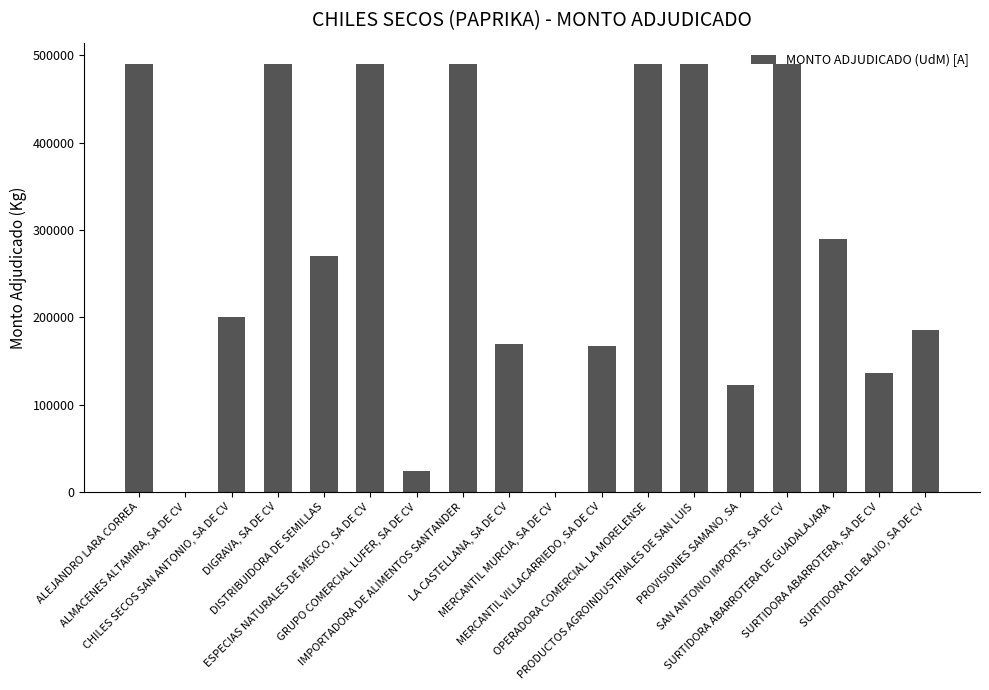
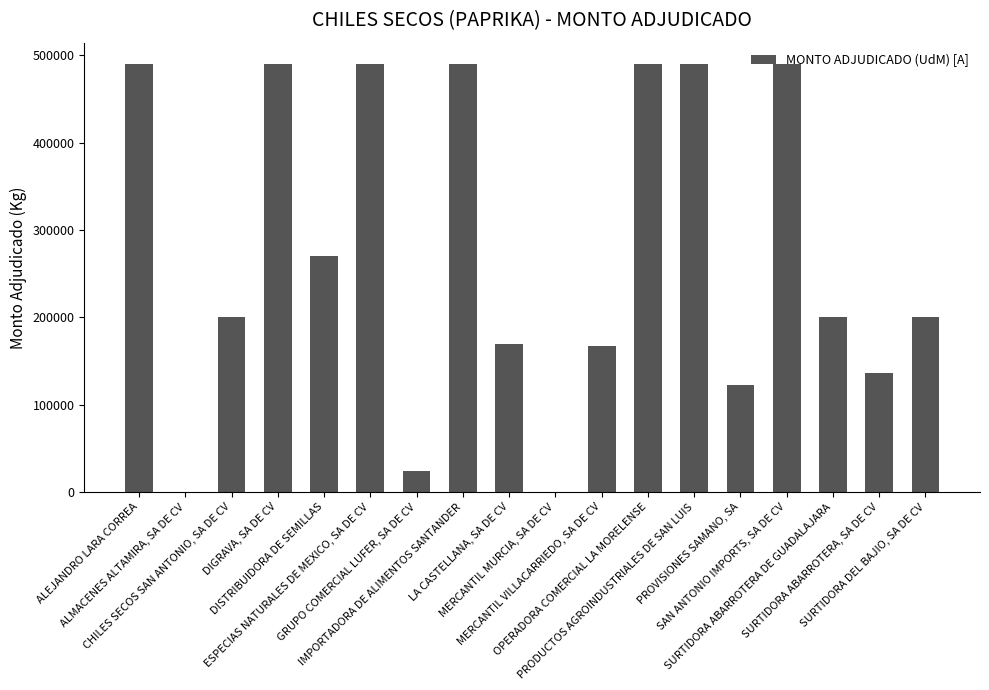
SURTIDORA ABARROTERA DE GUADALAJARA: 290000 -> 200000
SURTIDORA DEL BAJIO, SA DE CV: 190000 -> 200000
